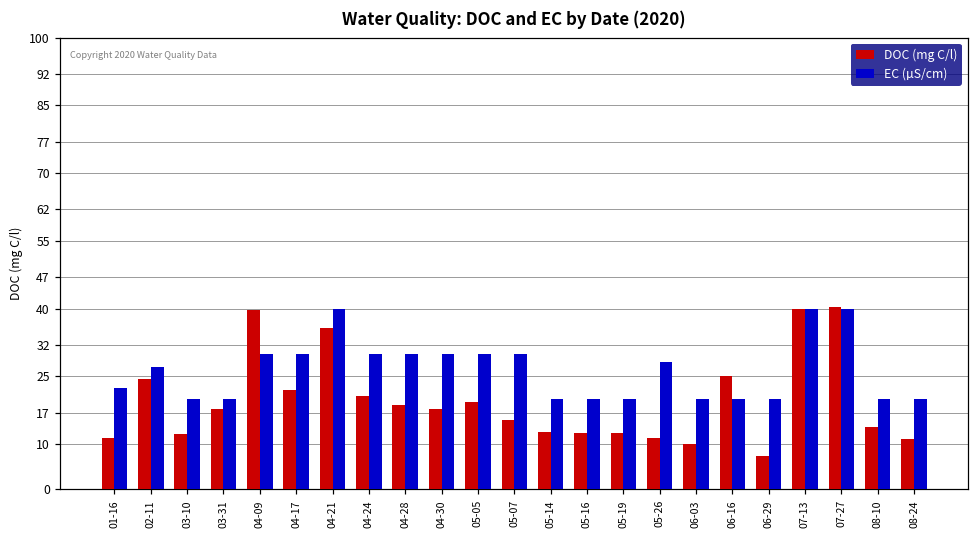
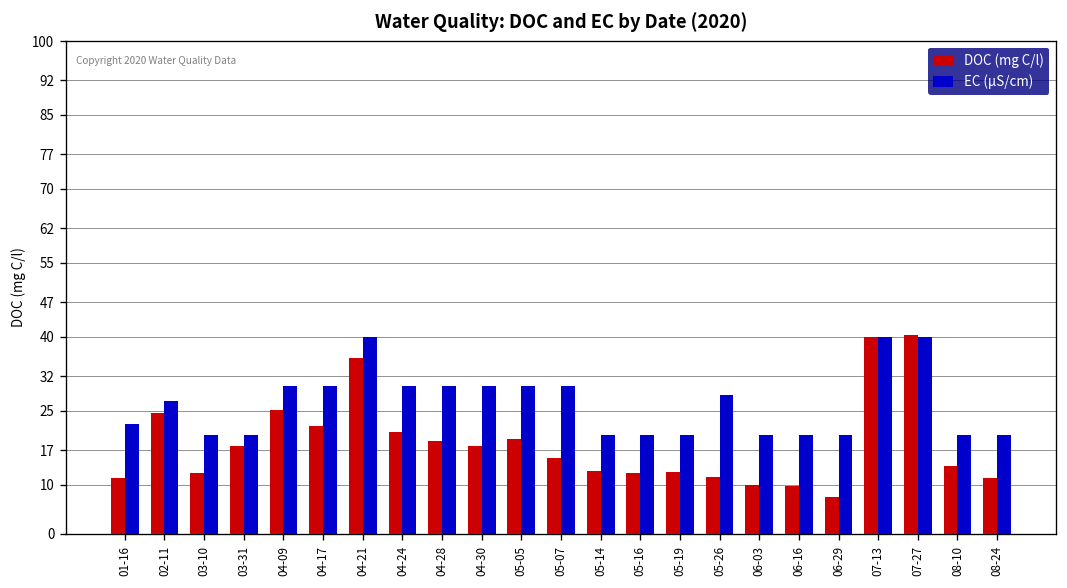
DOC (mg C/l), 04-09: 40 -> 25
DOC (mg C/l), 06-16: 25 -> 10
